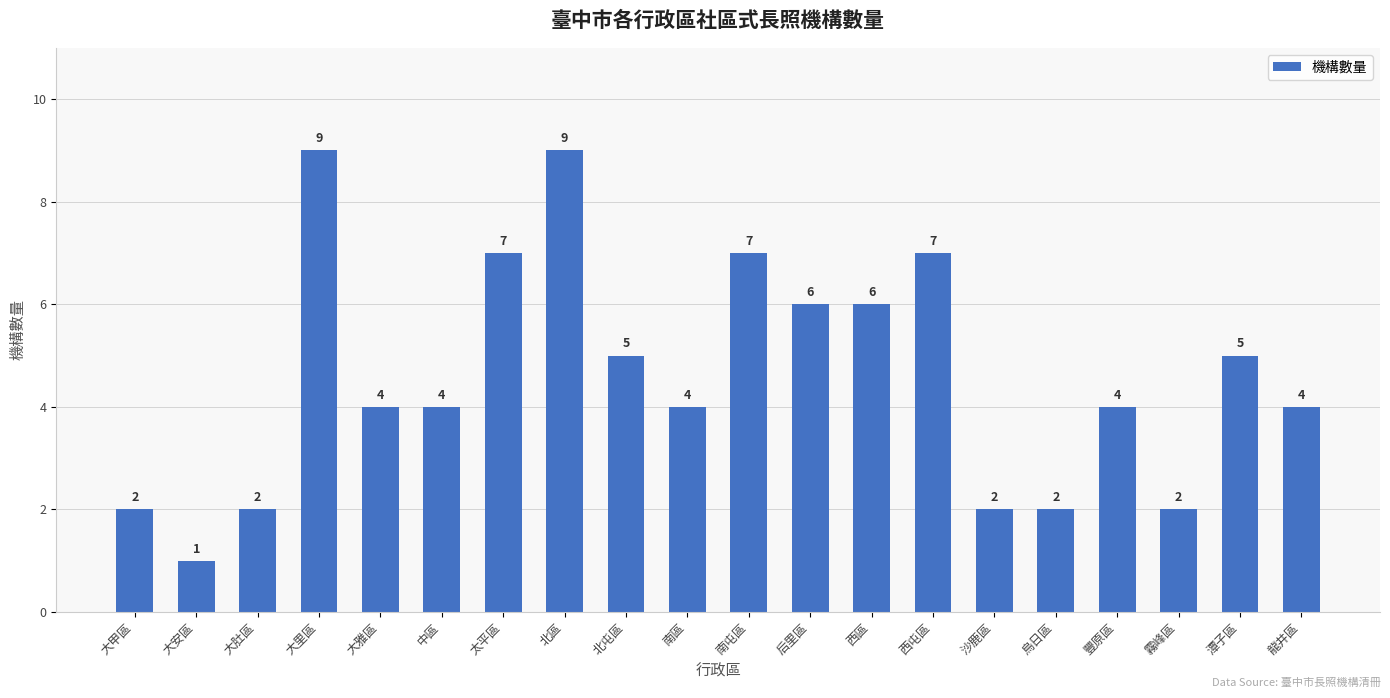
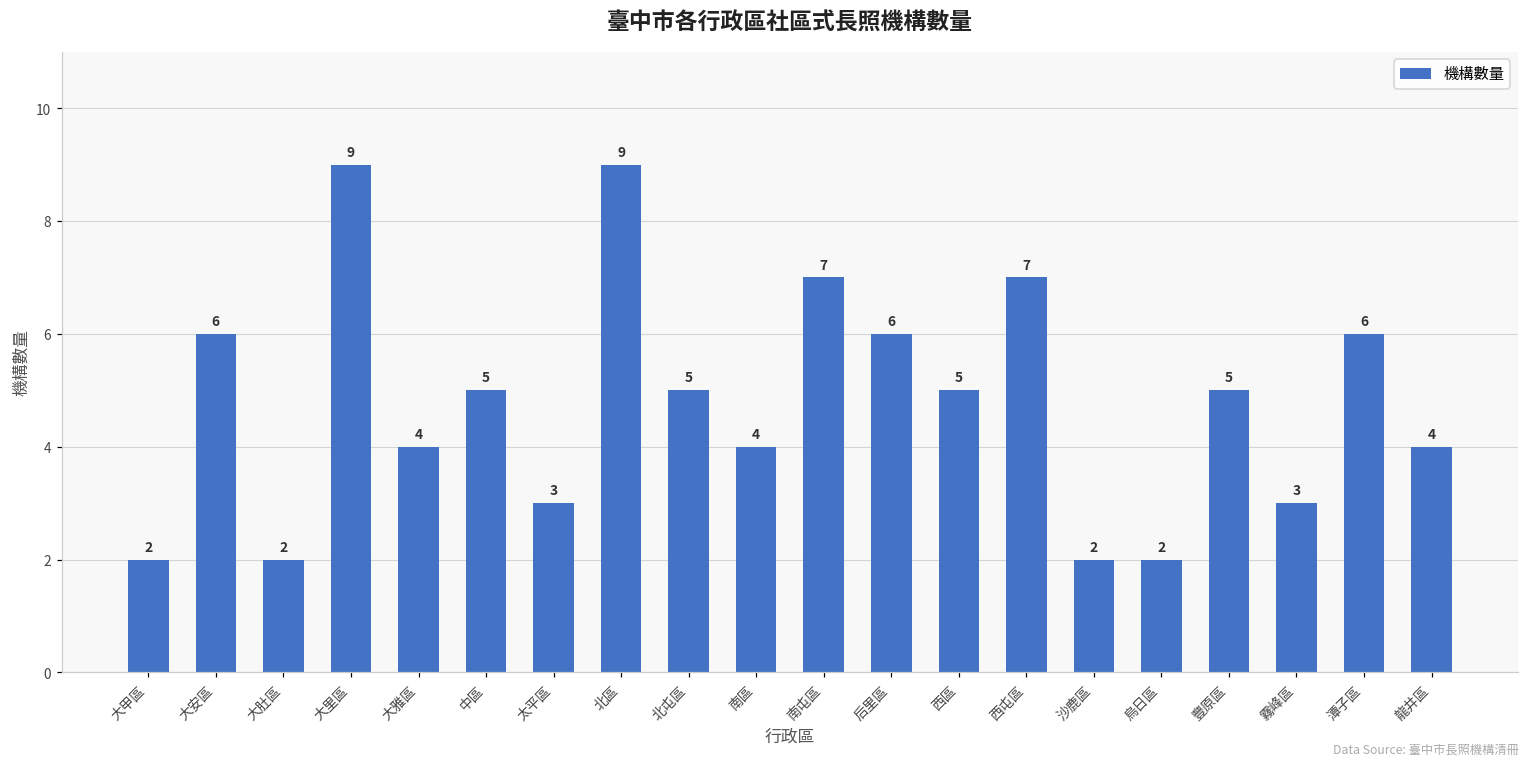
大安區: 1 -> 6
中區: 4 -> 5
太平區: 7 -> 3
西區: 6 -> 5
豐原區: 4 -> 5
霧峰區: 2 -> 3
潭子區: 5 -> 6
